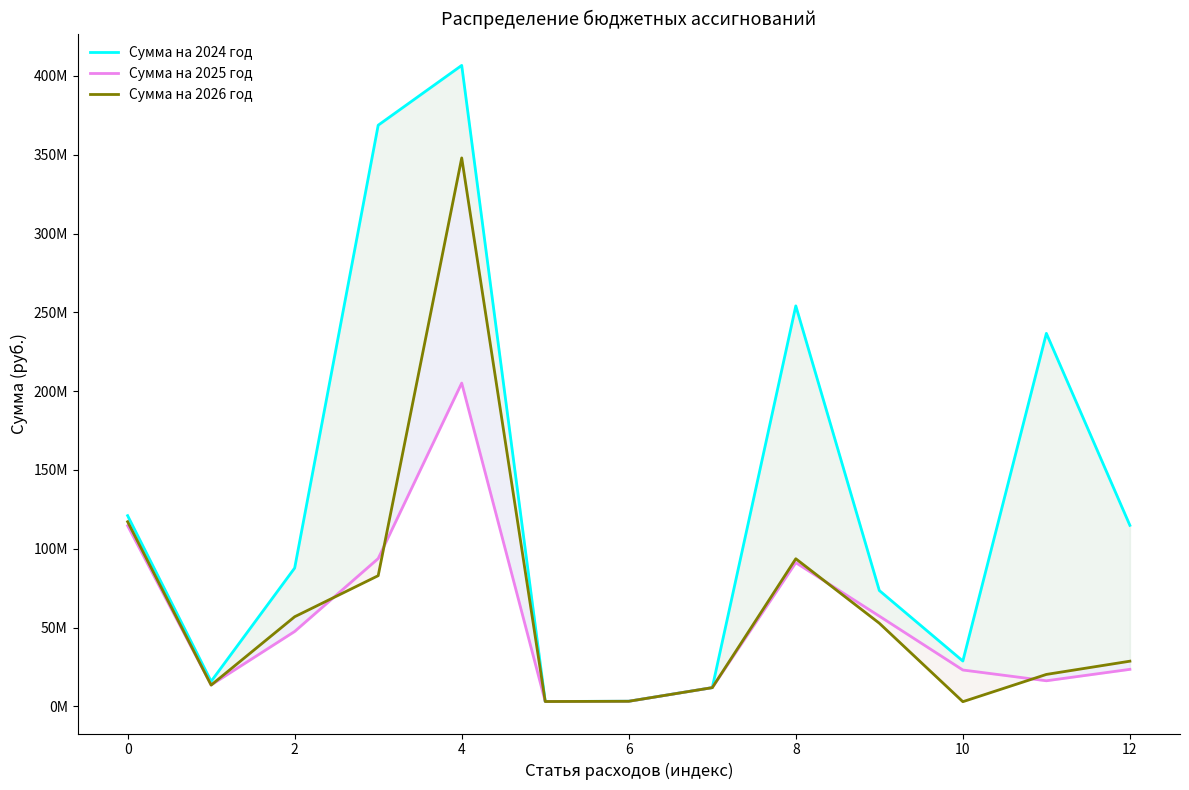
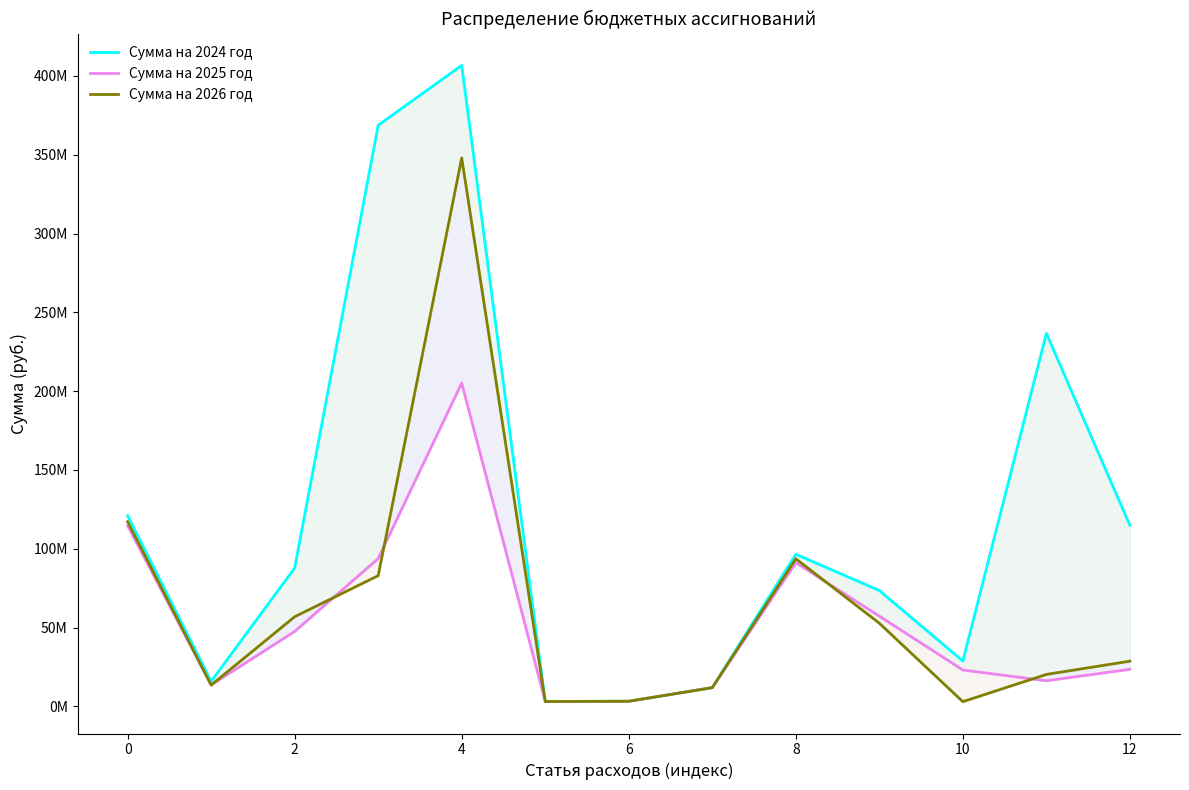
Сумма на 2024 год, 8: 254000000 -> 96000000
